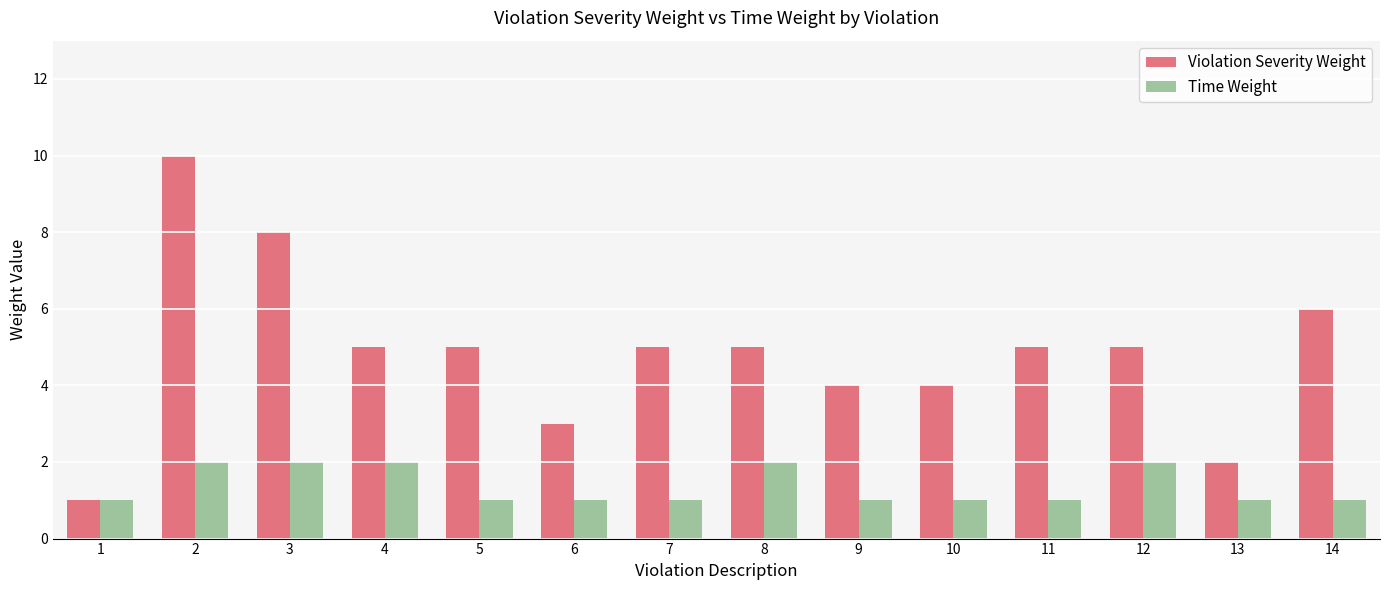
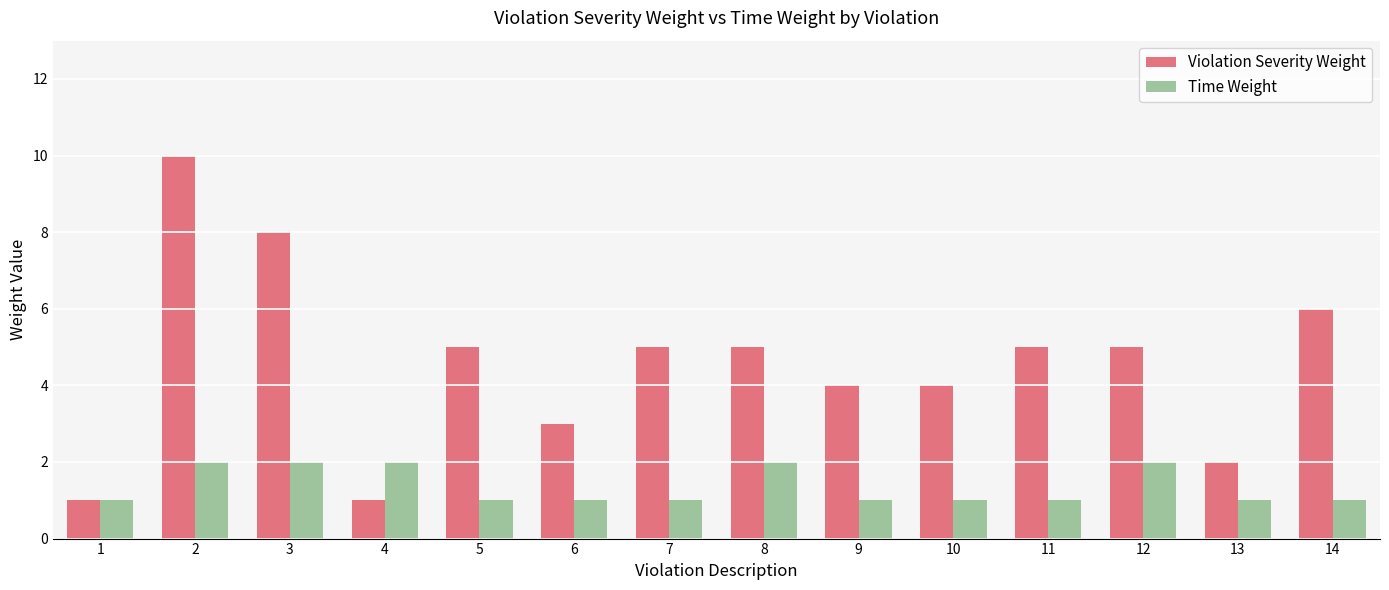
Violation Severity Weight, 4: 5 -> 1
